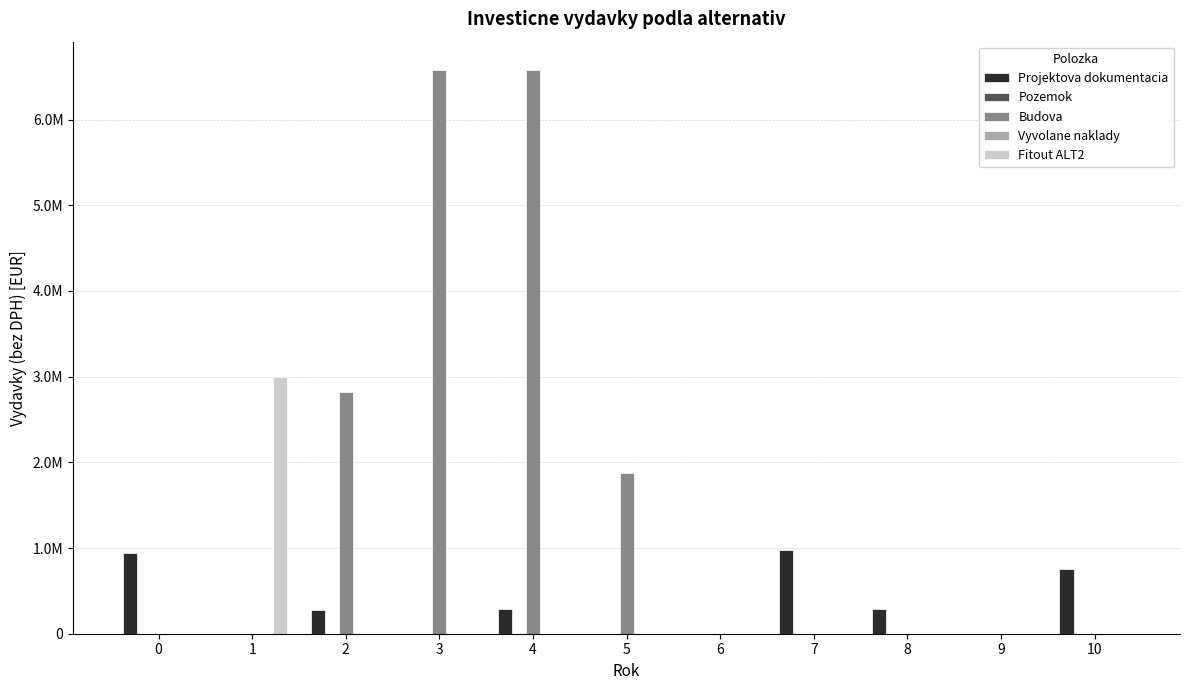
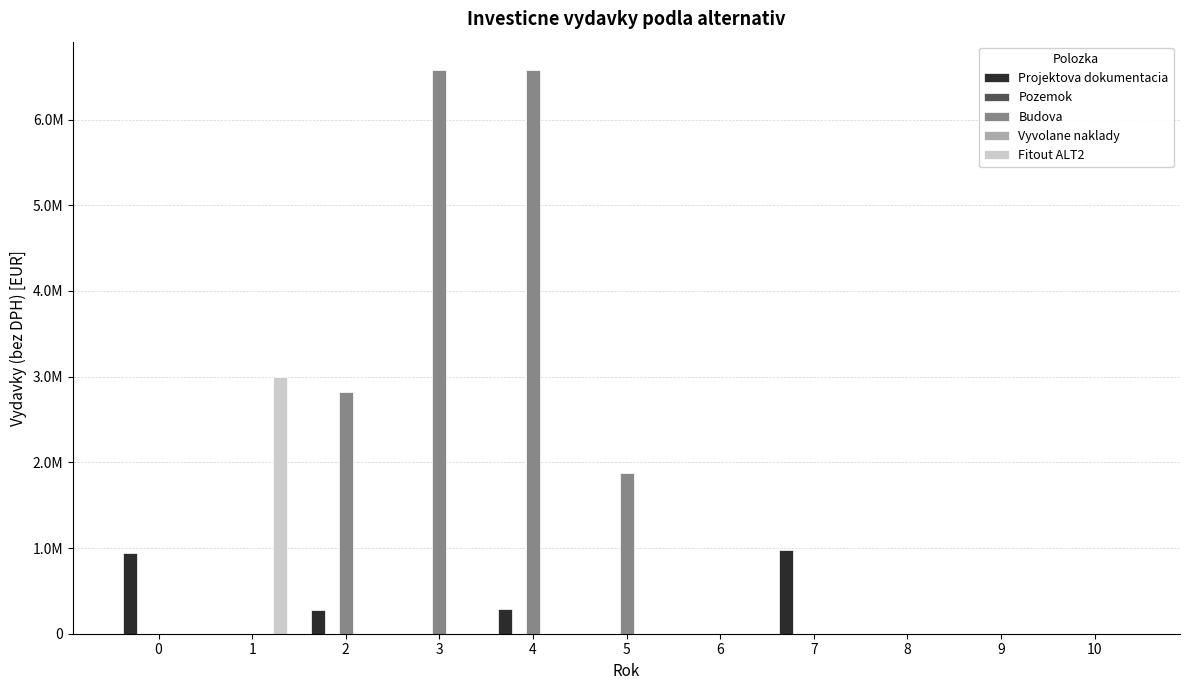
Projektova dokumentacia, 8: 300000 -> 0
Projektova dokumentacia, 10: 800000 -> 0
